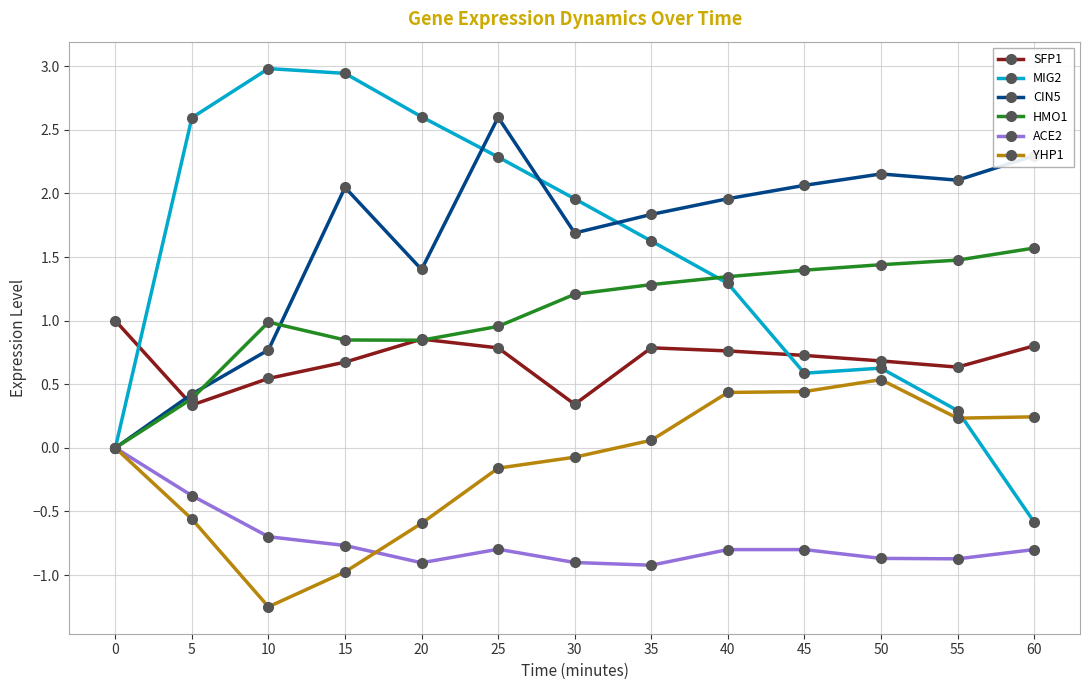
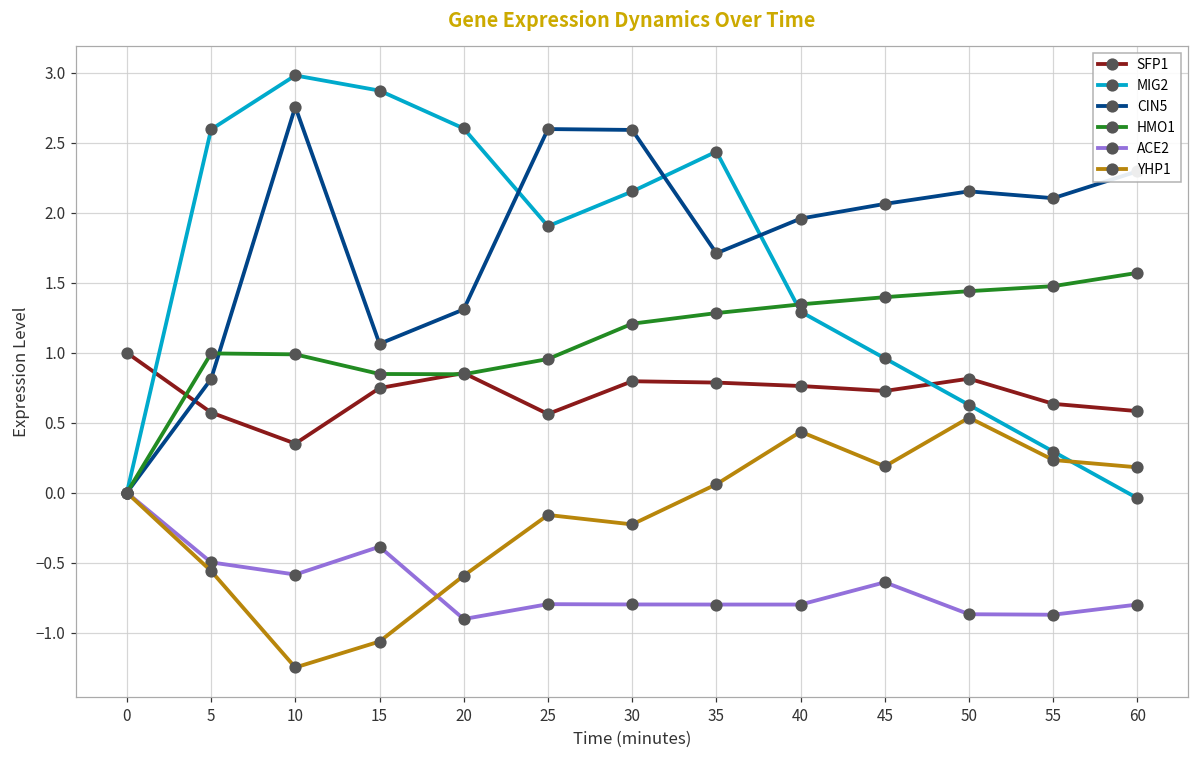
SFP1, 5: 0.34 -> 0.57
CIN5, 5: 0.42 -> 0.81
HMO1, 5: 0.39 -> 1.00
ACE2, 5: -0.38 -> -0.50
SFP1, 10: 0.55 -> 0.35
CIN5, 10: 0.77 -> 2.76
ACE2, 10: -0.70 -> -0.59
SFP1, 15: 0.67 -> 0.75
MIG2, 15: 2.94 -> 2.87
CIN5, 15: 2.05 -> 1.06
ACE2, 15: -0.77 -> -0.39
YHP1, 15: -0.97 -> -1.06
CIN5, 20: 1.40 -> 1.31
SFP1, 25: 0.79 -> 0.56
MIG2, 25: 2.29 -> 1.90
SFP1, 30: 0.34 -> 0.80
MIG2, 30: 1.96 -> 2.15
CIN5, 30: 1.69 -> 2.59
ACE2, 30: -0.90 -> -0.80
YHP1, 30: -0.07 -> -0.23
MIG2, 35: 1.63 -> 2.44
CIN5, 35: 1.84 -> 1.71
ACE2, 35: -0.92 -> -0.80
MIG2, 45: 0.59 -> 0.96
ACE2, 45: -0.80 -> -0.64
YHP1, 45: 0.44 -> 0.19
SFP1, 50: 0.68 -> 0.81
SFP1, 60: 0.80 -> 0.58
MIG2, 60: -0.58 -> -0.04
YHP1, 60: 0.24 -> 0.18
